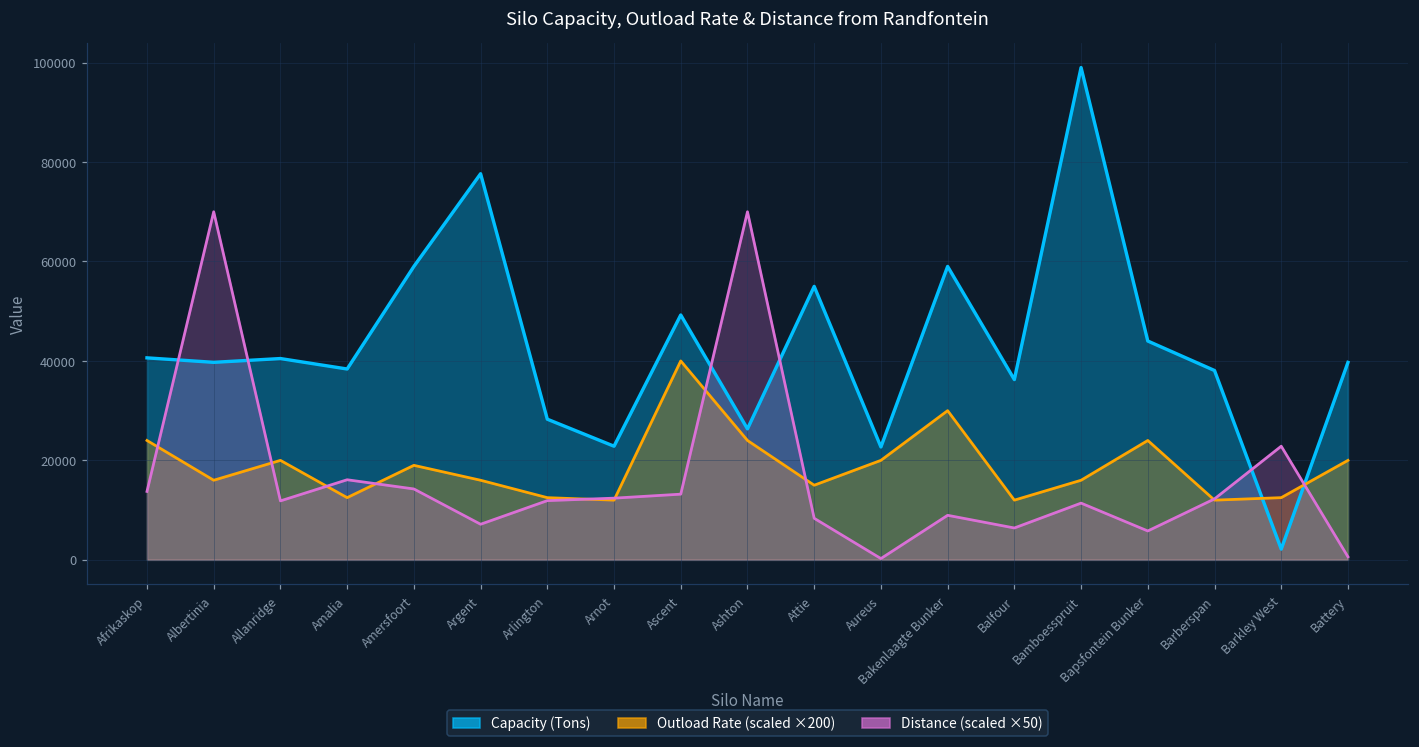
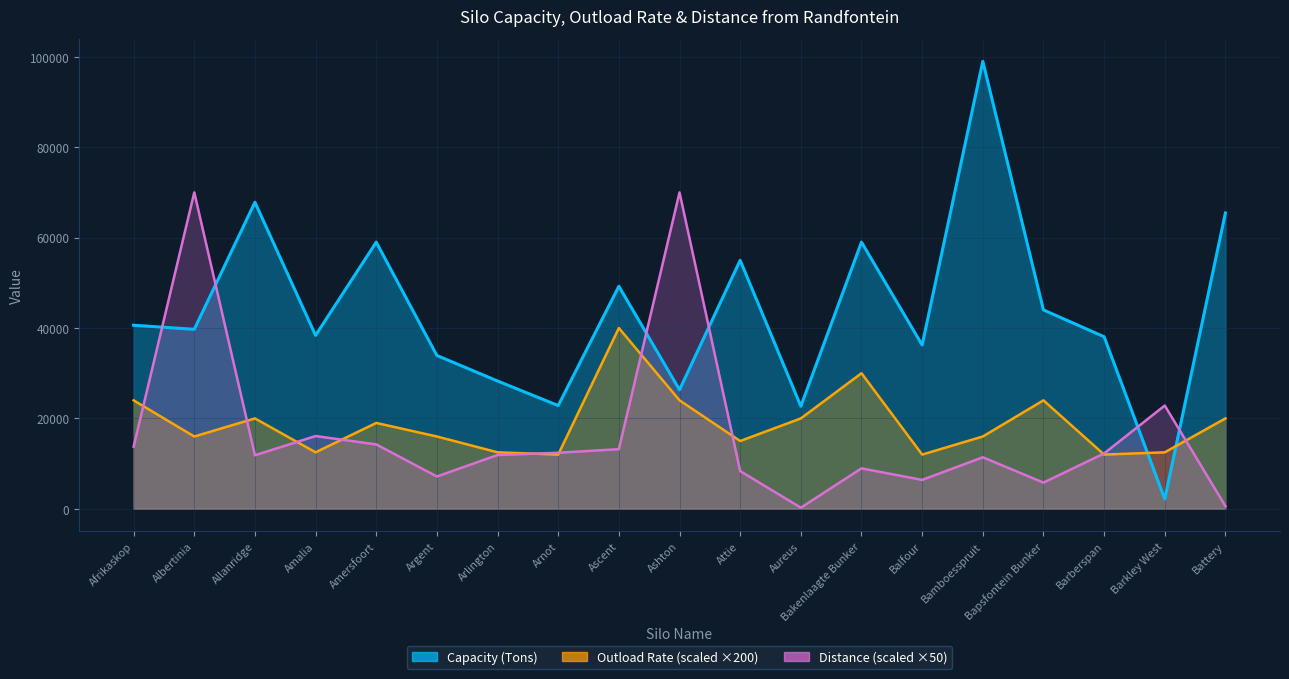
Capacity (Tons), Allanridge: 40000 -> 68000
Capacity (Tons), Argent: 78000 -> 34000
Capacity (Tons), Battery: 40000 -> 65000
